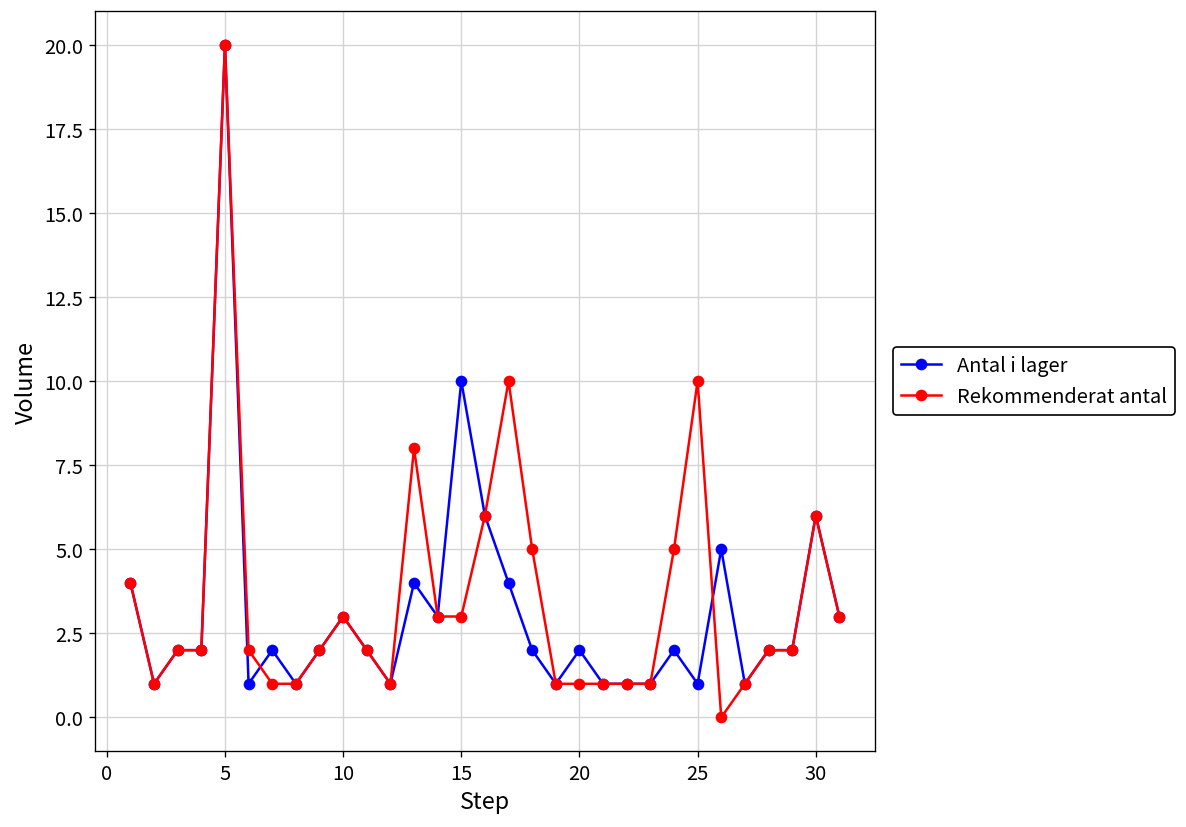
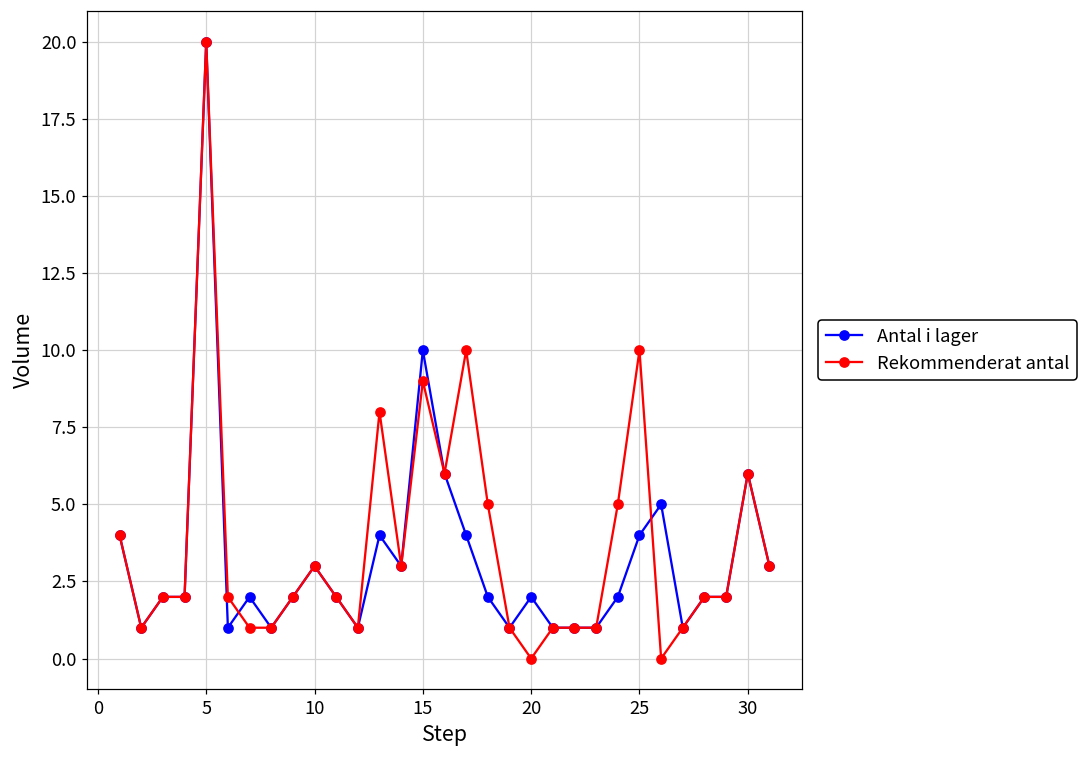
Rekommenderat antal, 15: 3 -> 9
Rekommenderat antal, 20: 1 -> 0
Antal i lager, 25: 1 -> 4
